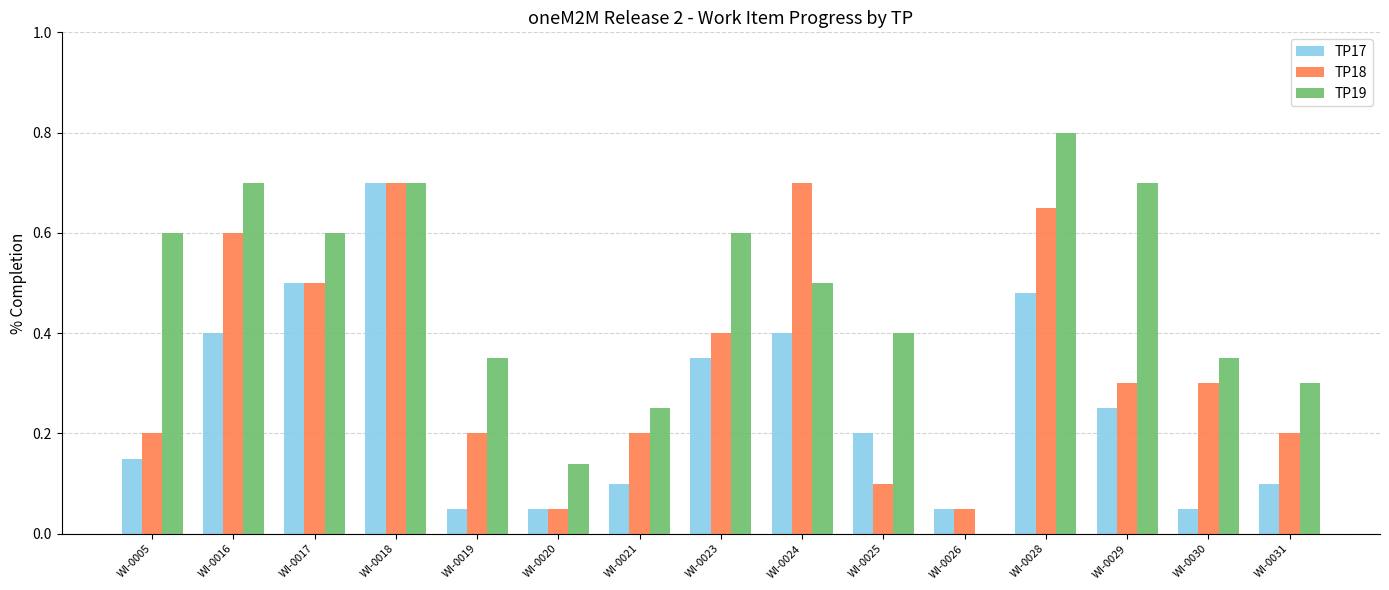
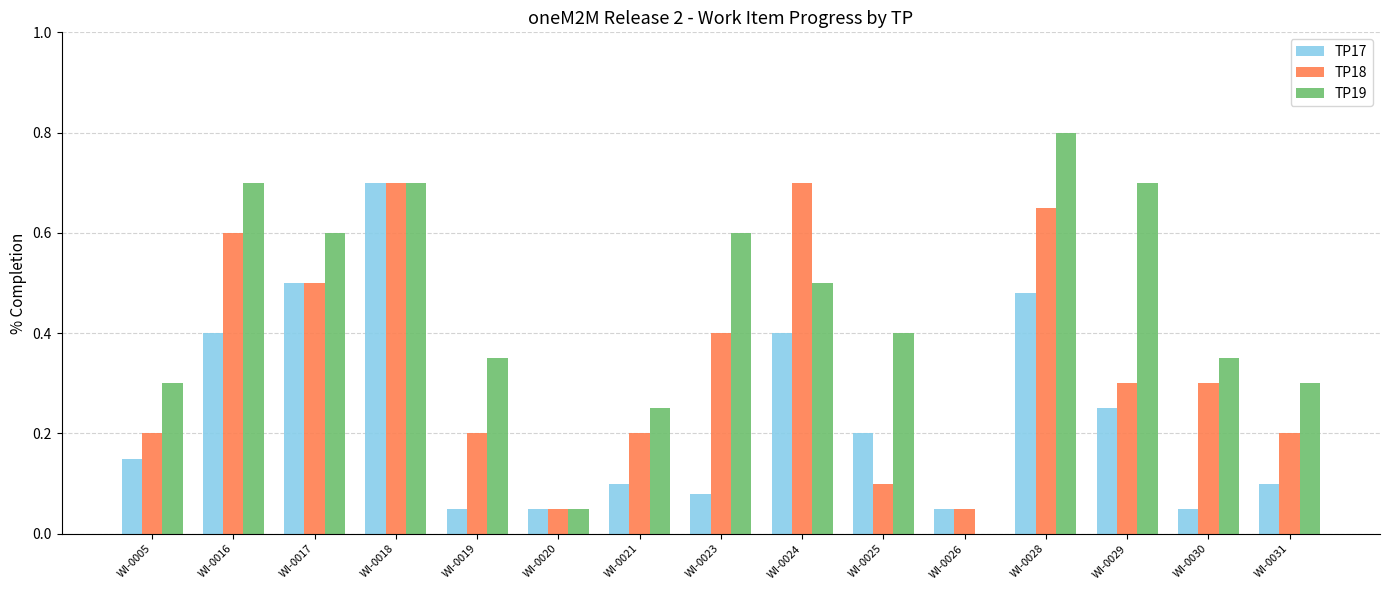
TP19, WI-0005: 0.6 -> 0.3
TP19, WI-0020: 0.14 -> 0.05
TP17, WI-0023: 0.35 -> 0.08
